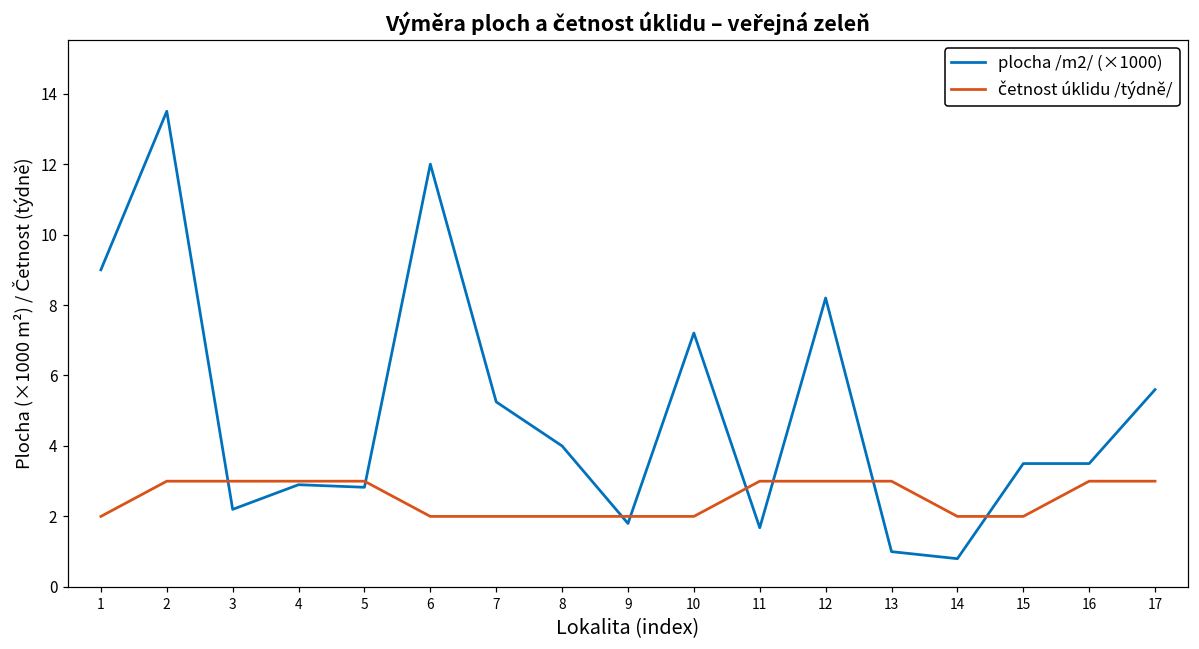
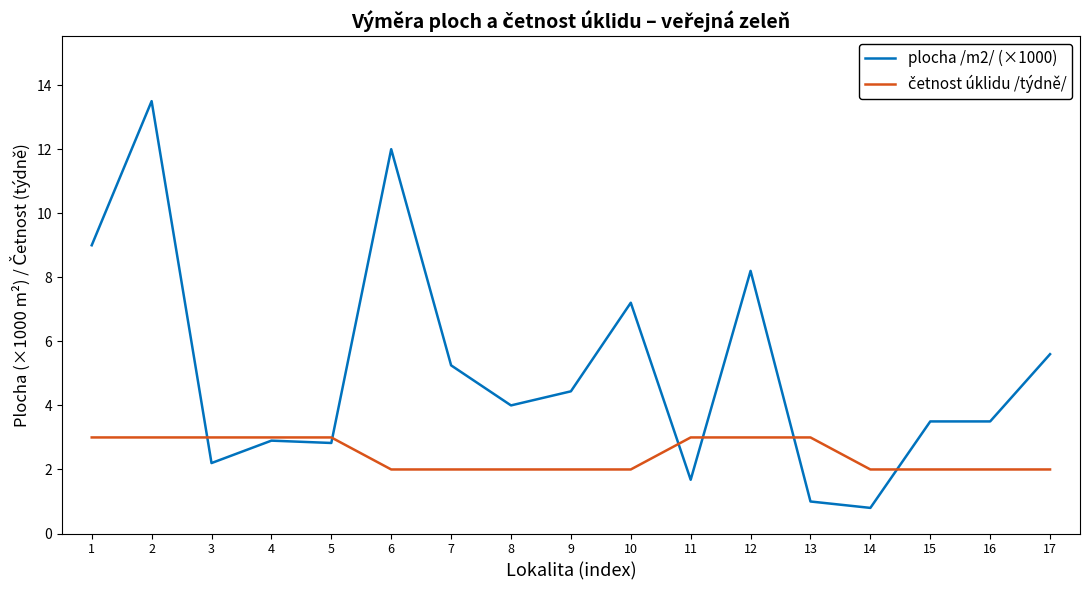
četnost úklidu /týdně/, 1: 2 -> 3
plocha /m2/ (×1000), 9: 1.8 -> 4.4
četnost úklidu /týdně/, 16: 3 -> 2
četnost úklidu /týdně/, 17: 3 -> 2
